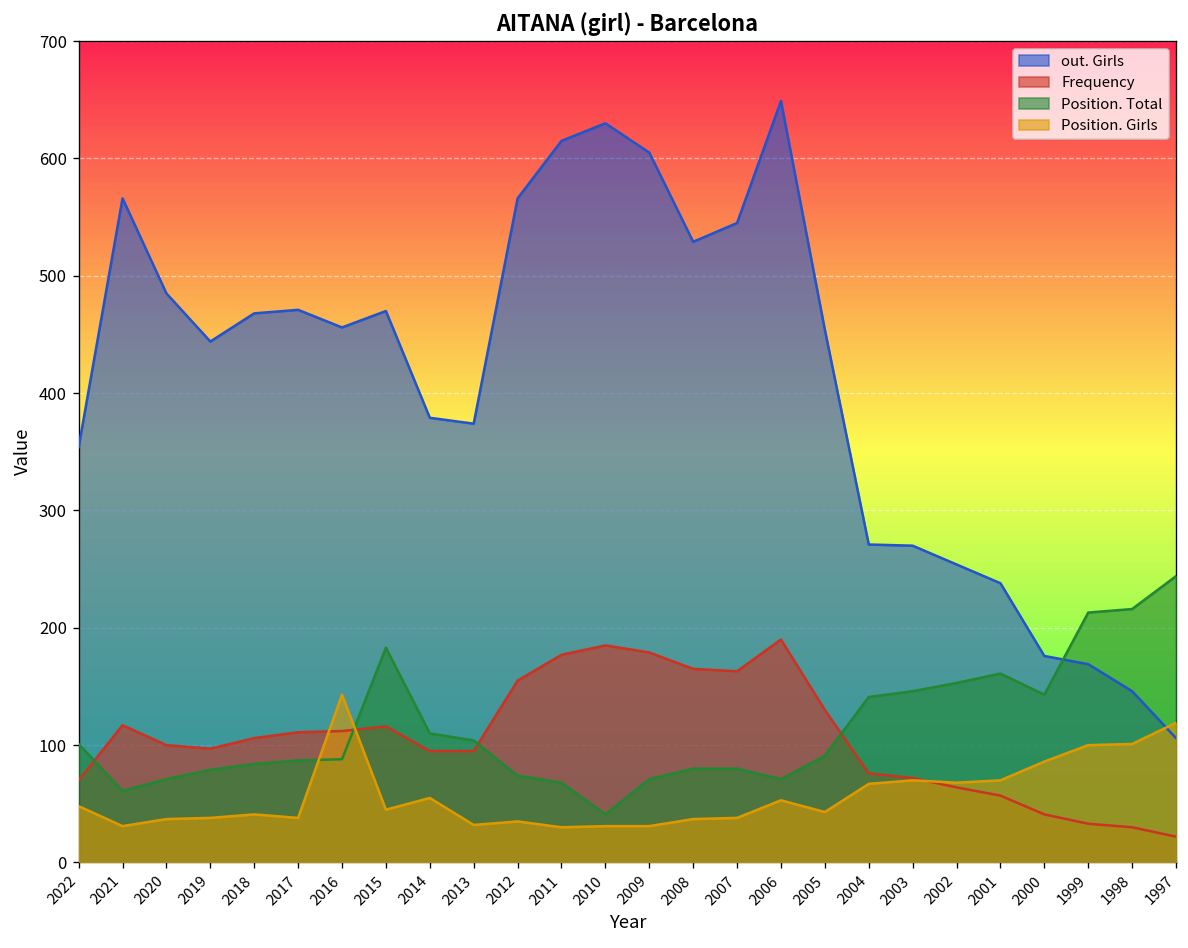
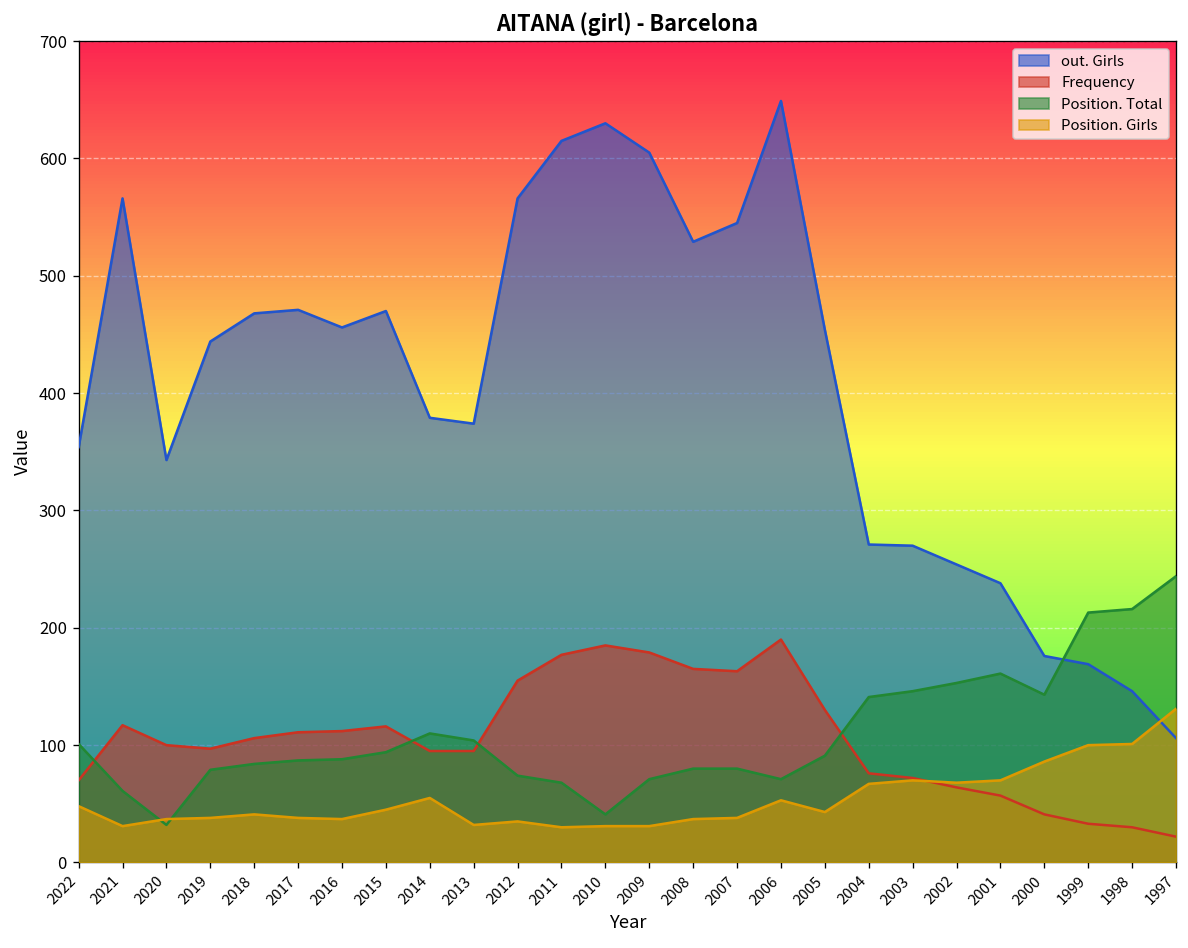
out. Girls, 2020: 490 -> 340
Position. Total, 2020: 70 -> 30
Position. Girls, 2016: 140 -> 40
Position. Total, 2015: 180 -> 90
Position. Girls, 1997: 120 -> 130
